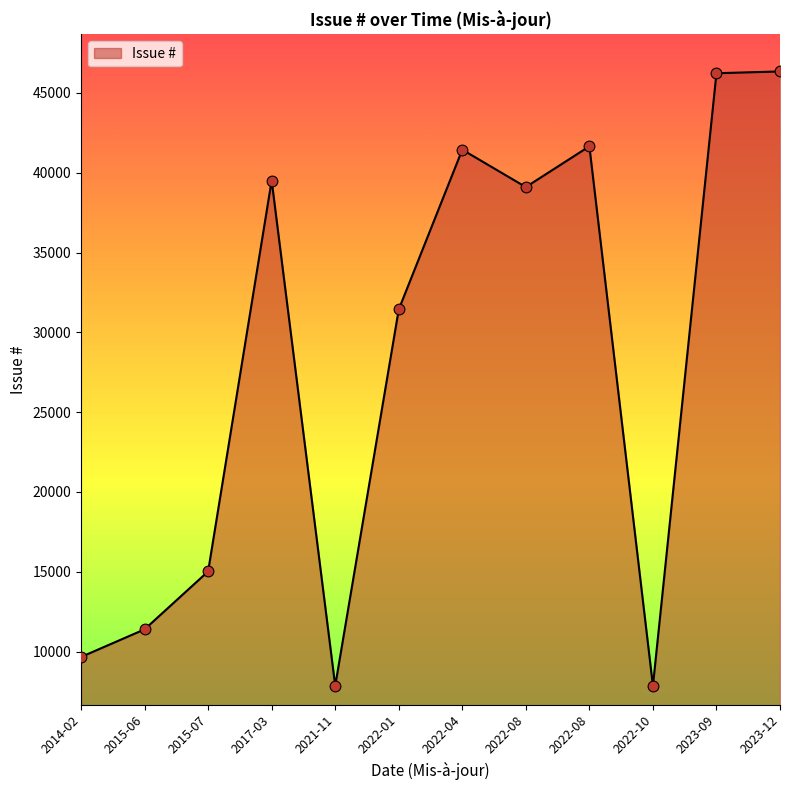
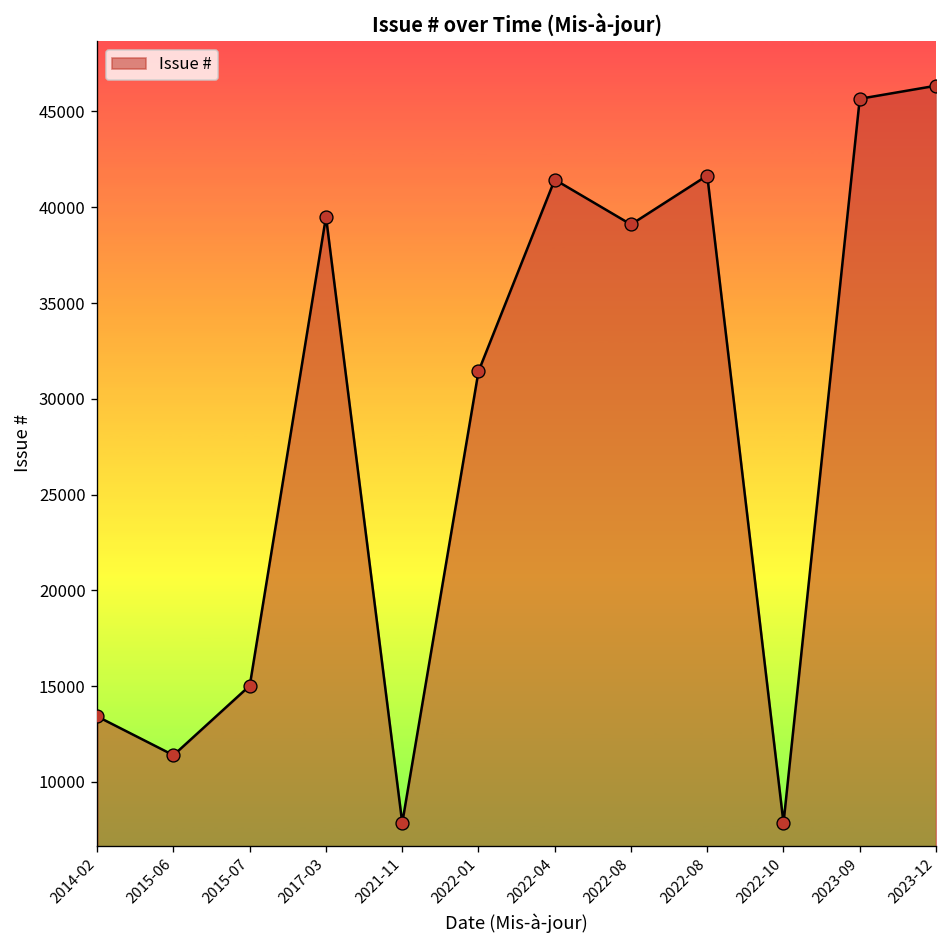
2014-02: 9700 -> 13400
2023-09: 46200 -> 45700
